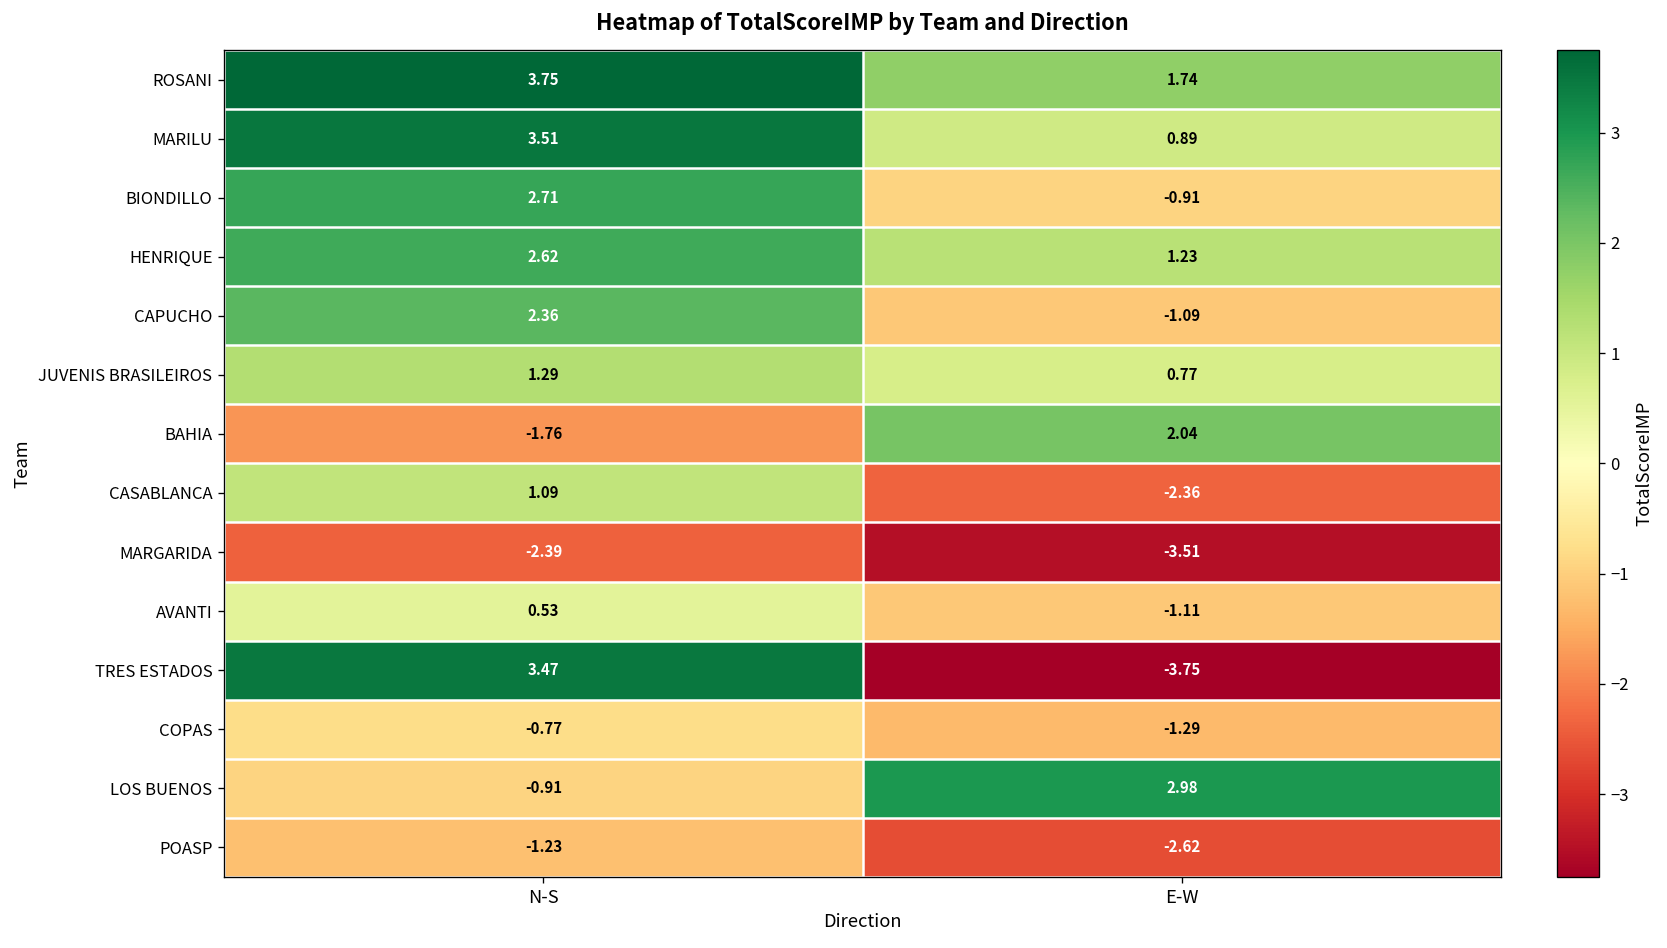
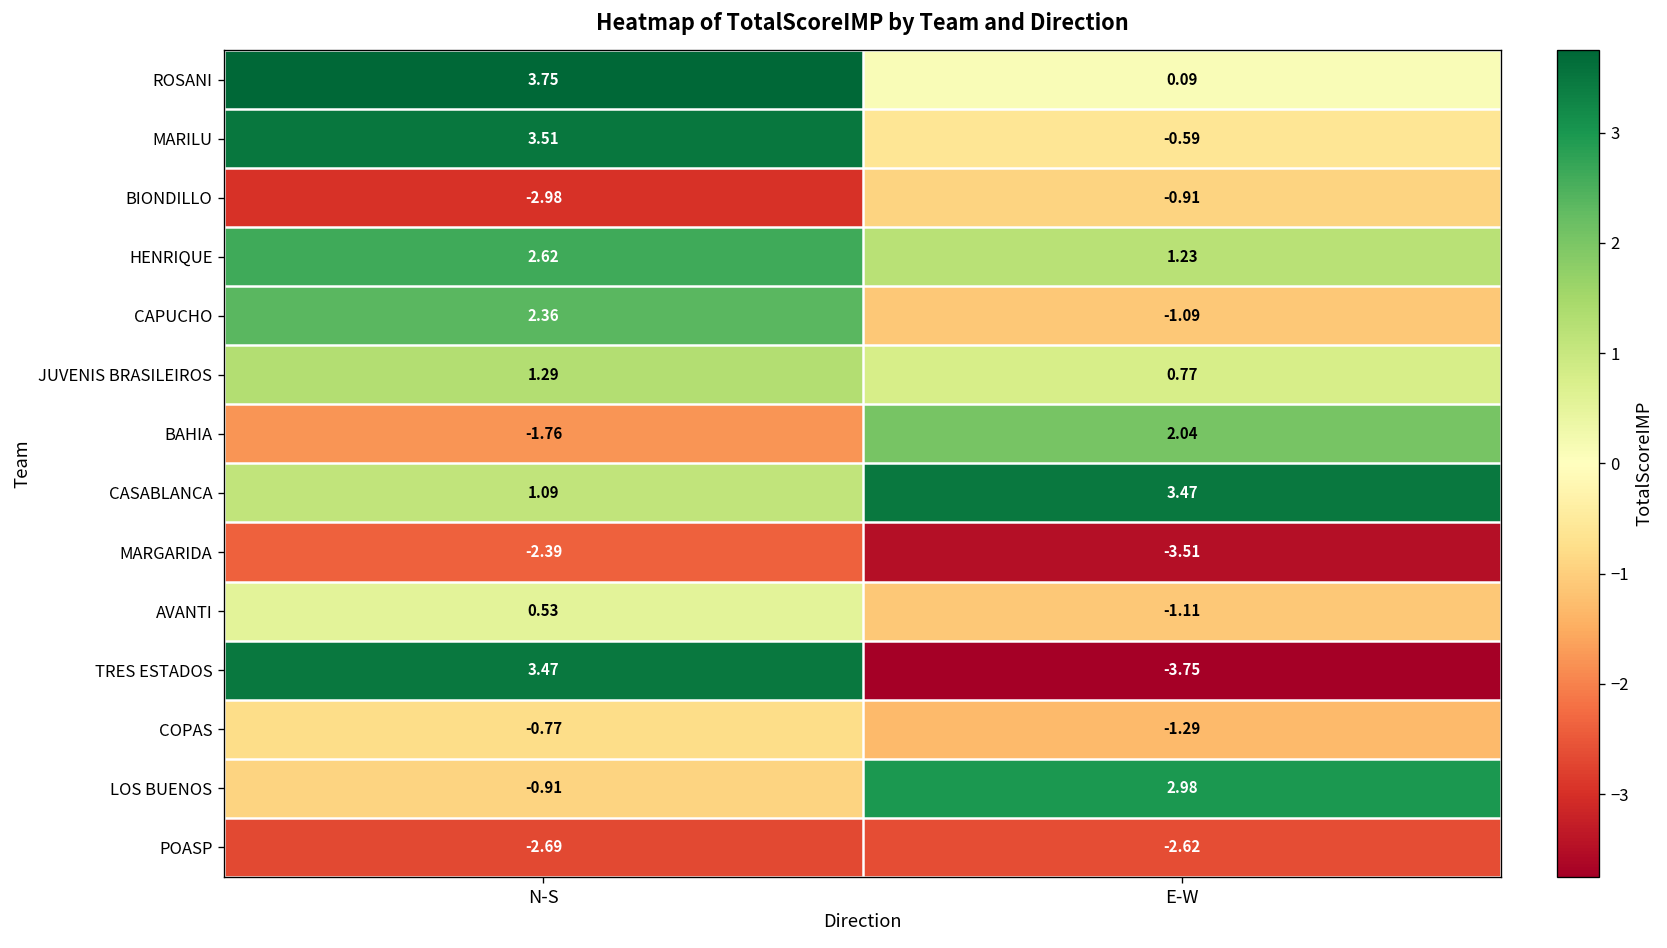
ROSANI, E-W: 1.74 -> 0.09
MARILU, E-W: 0.89 -> -0.59
BIONDILLO, N-S: 2.71 -> -2.98
CASABLANCA, E-W: -2.36 -> 3.47
POASP, N-S: -1.23 -> -2.69
